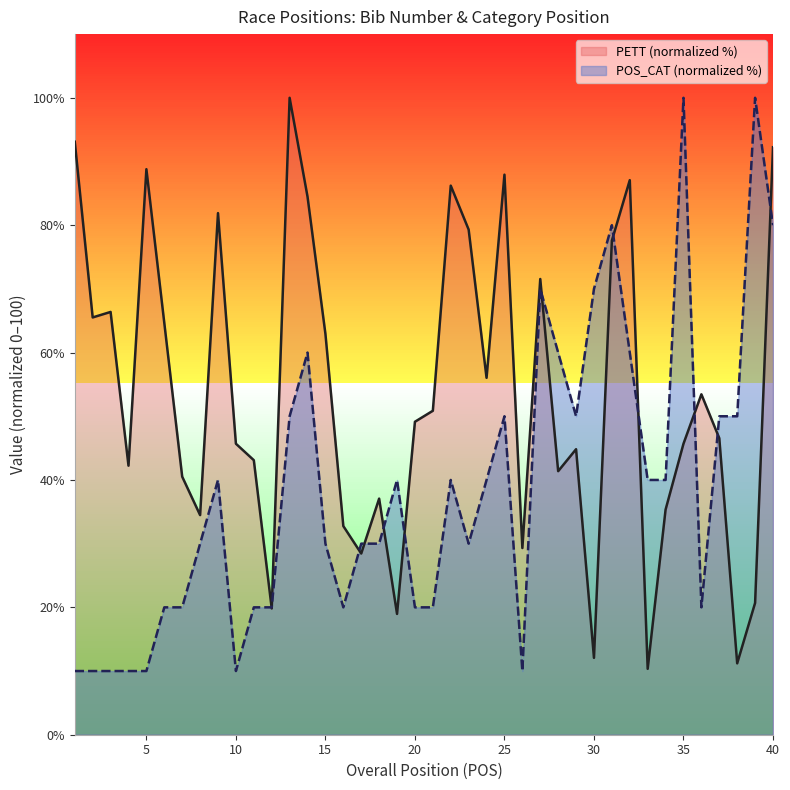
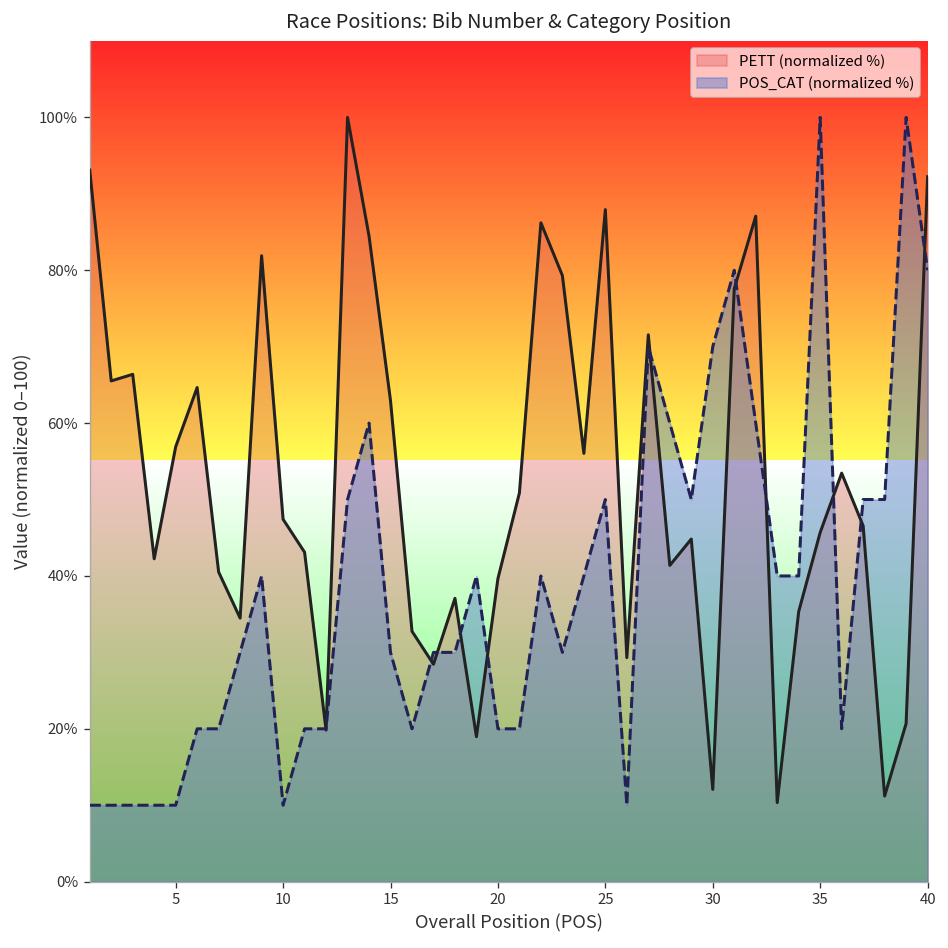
PETT (normalized %), 5: 89% -> 57%
PETT (normalized %), 10: 46% -> 47%
PETT (normalized %), 20: 49% -> 40%
